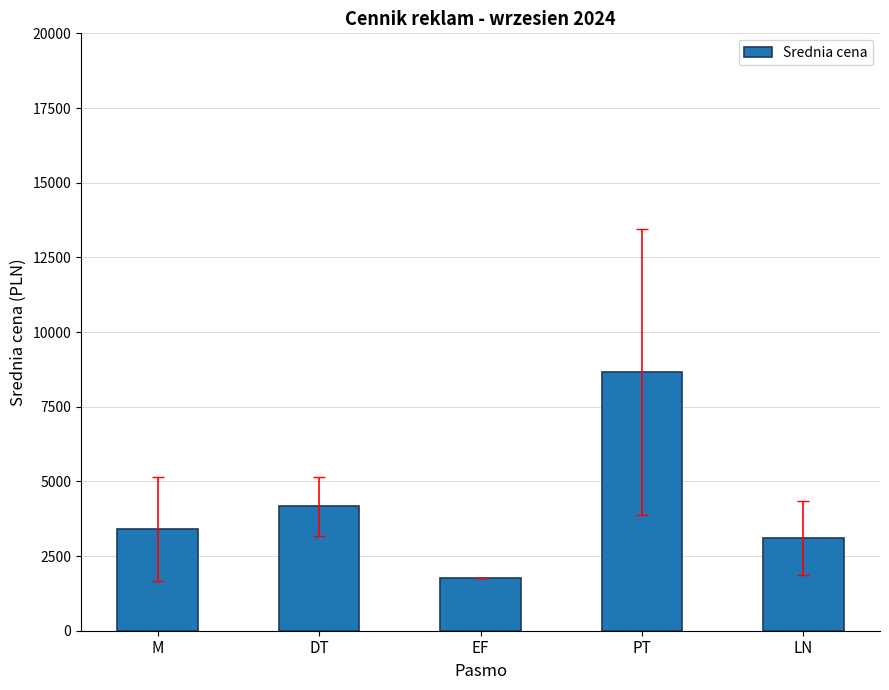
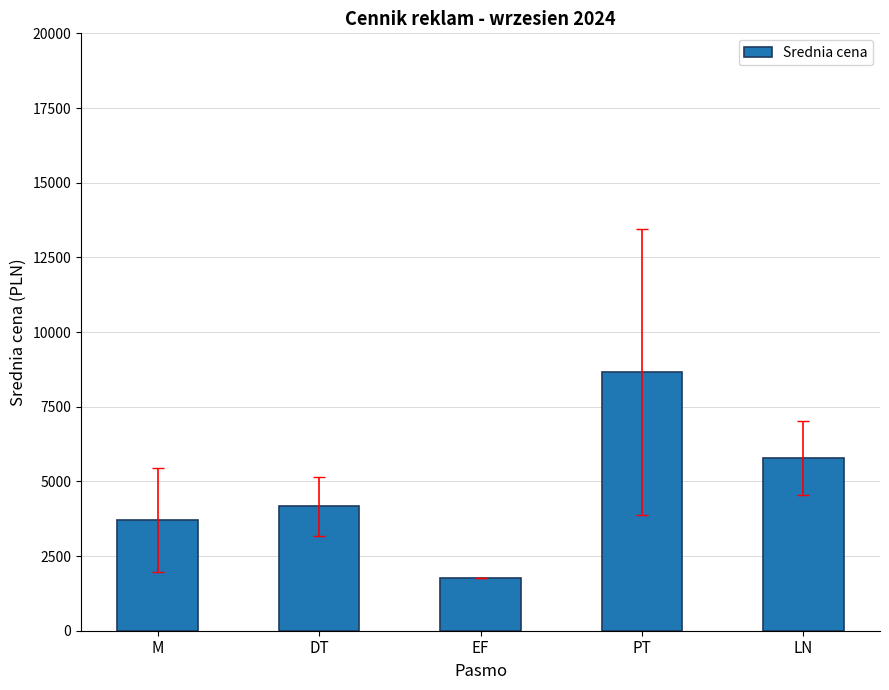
Srednia cena, M: 3400 -> 3700
Srednia cena, LN: 3100 -> 5800
